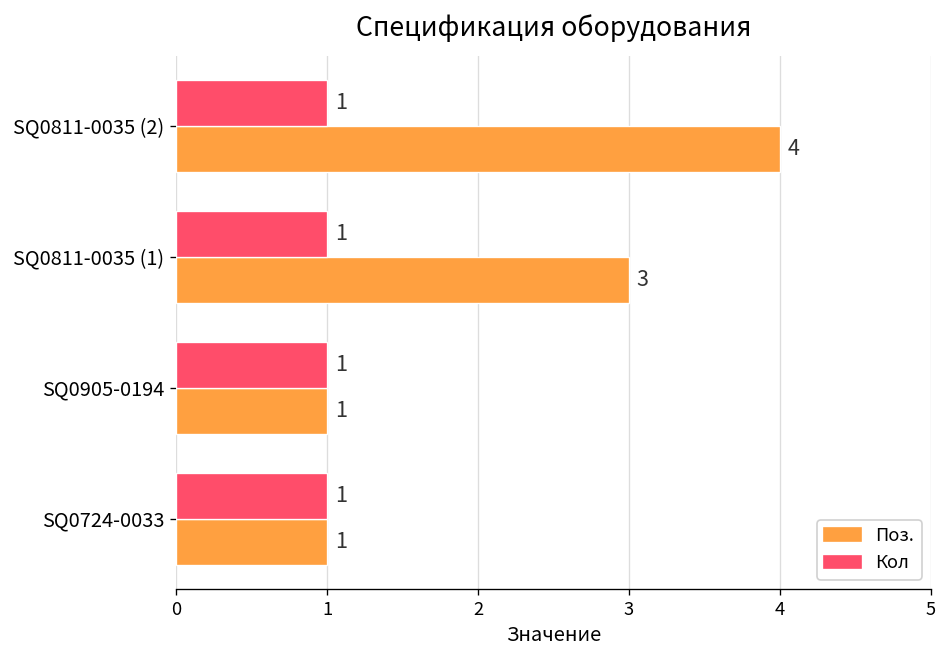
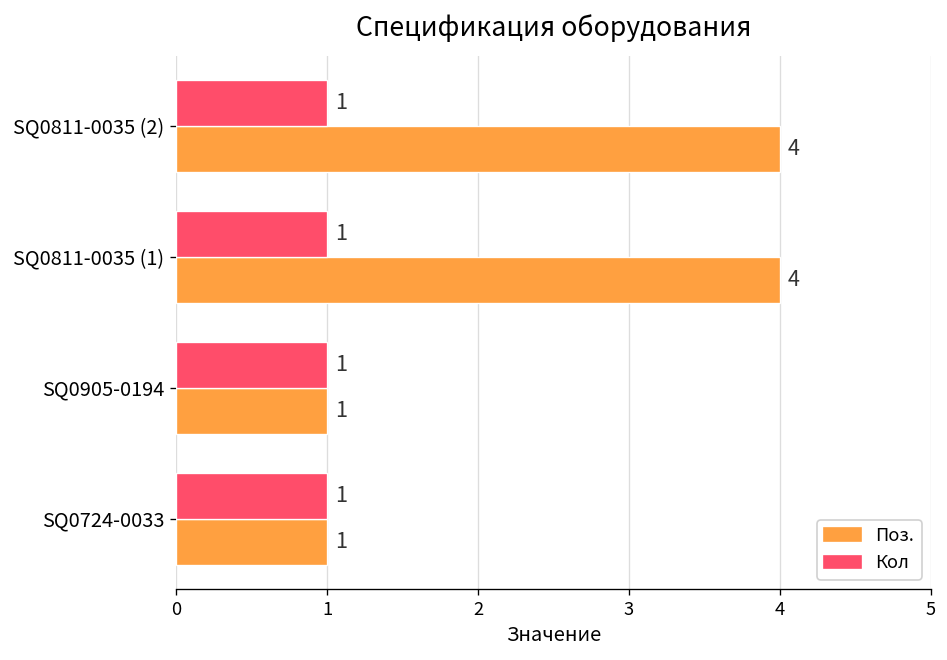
Поз., SQ0811-0035 (1): 3 -> 4
